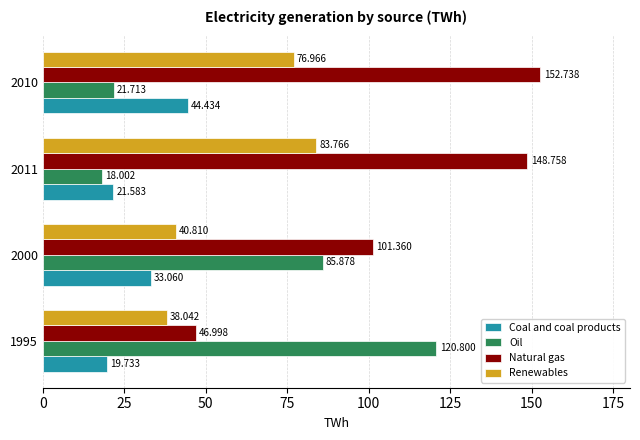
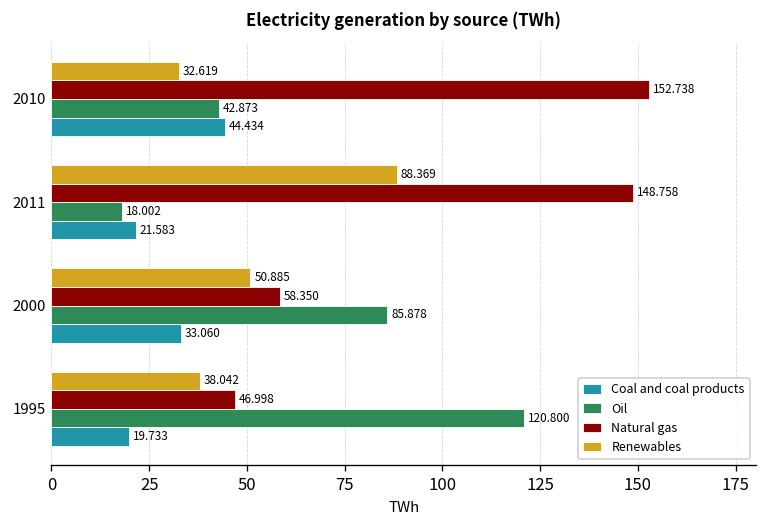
Renewables, 2010: 76.966 -> 32.619
Oil, 2010: 21.713 -> 42.873
Renewables, 2011: 83.766 -> 88.369
Renewables, 2000: 40.810 -> 50.885
Natural gas, 2000: 101.360 -> 58.350
